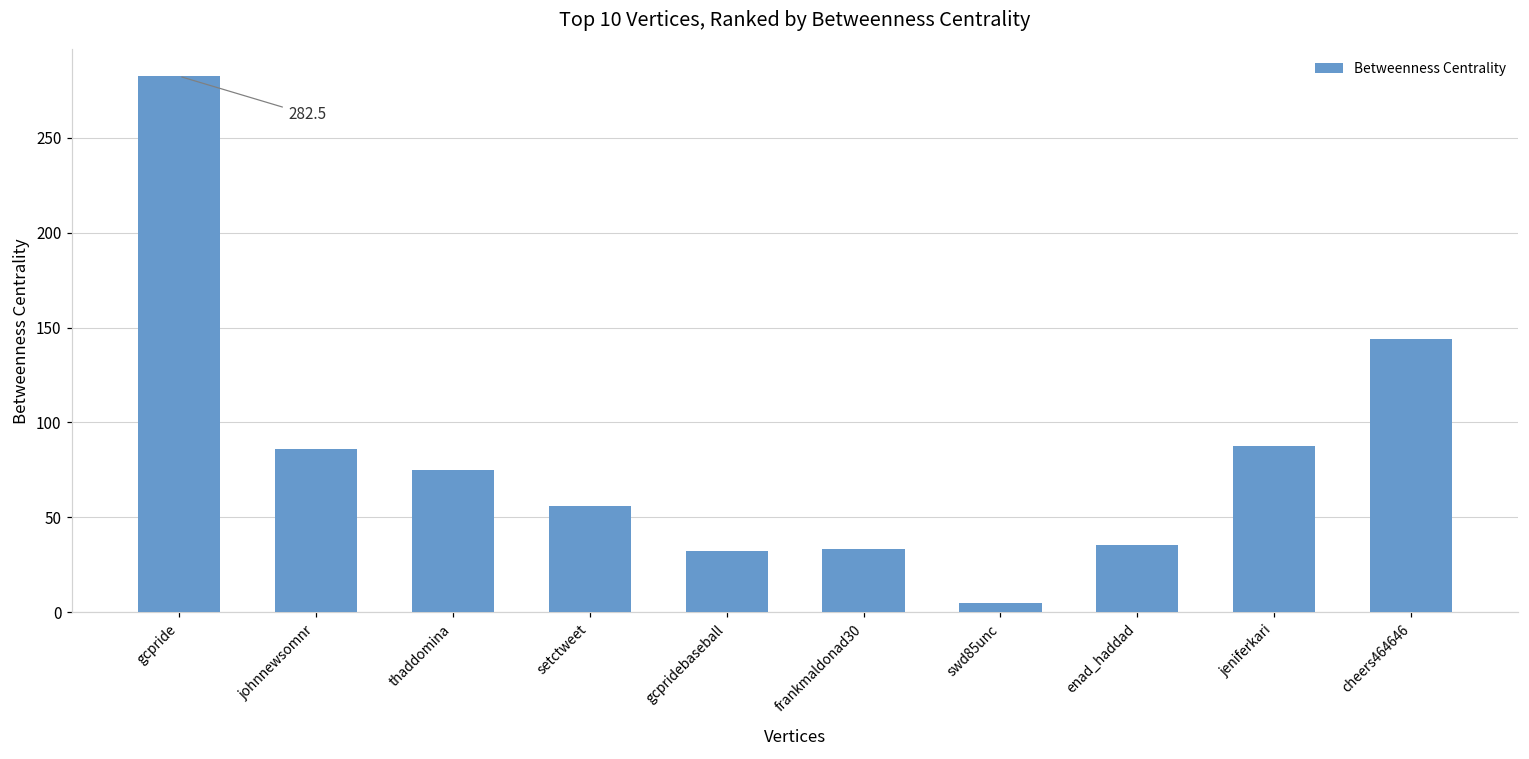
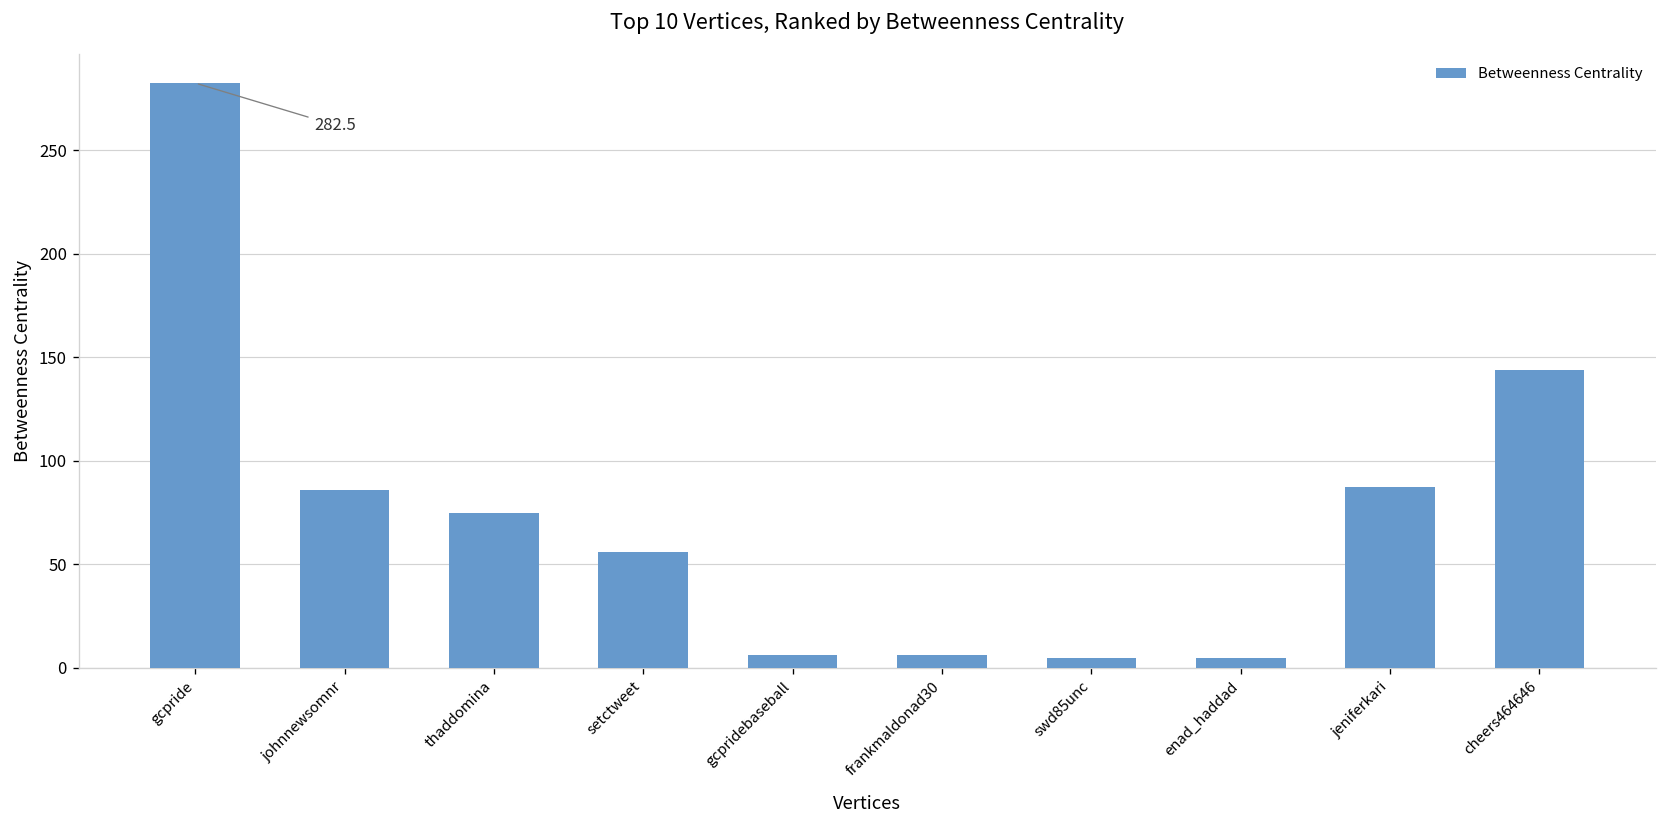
gcpridebaseball: 32 -> 6
frankmaldonad30: 33 -> 6
enad_haddad: 36 -> 5
